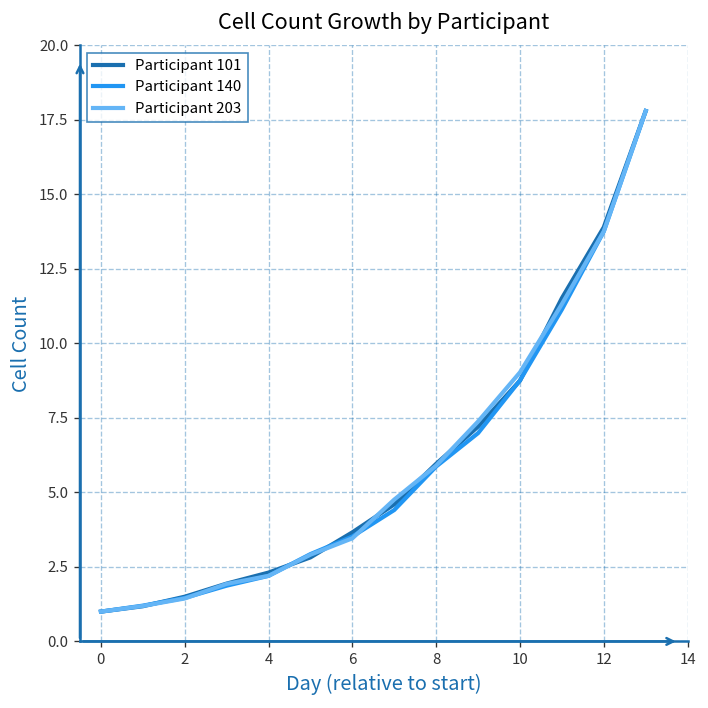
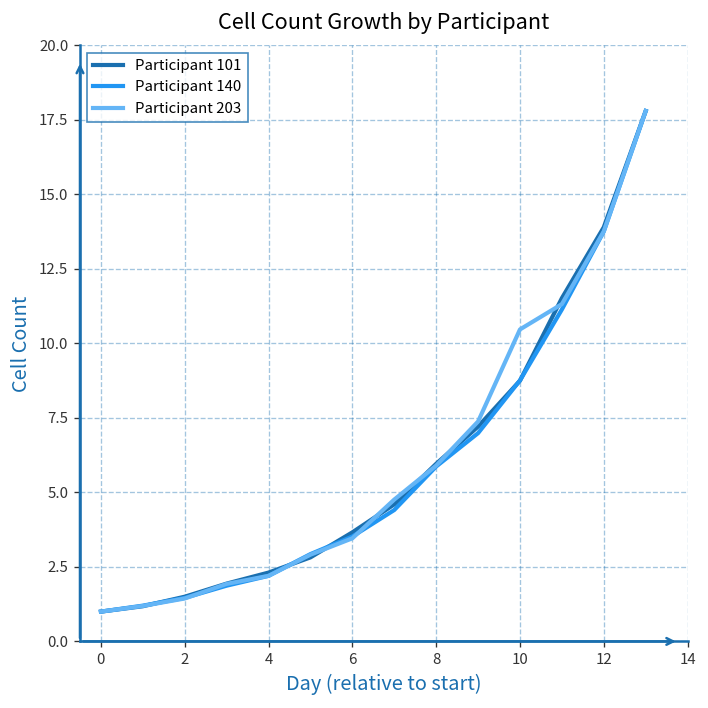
Participant 203, 10: 9.0 -> 10.5
